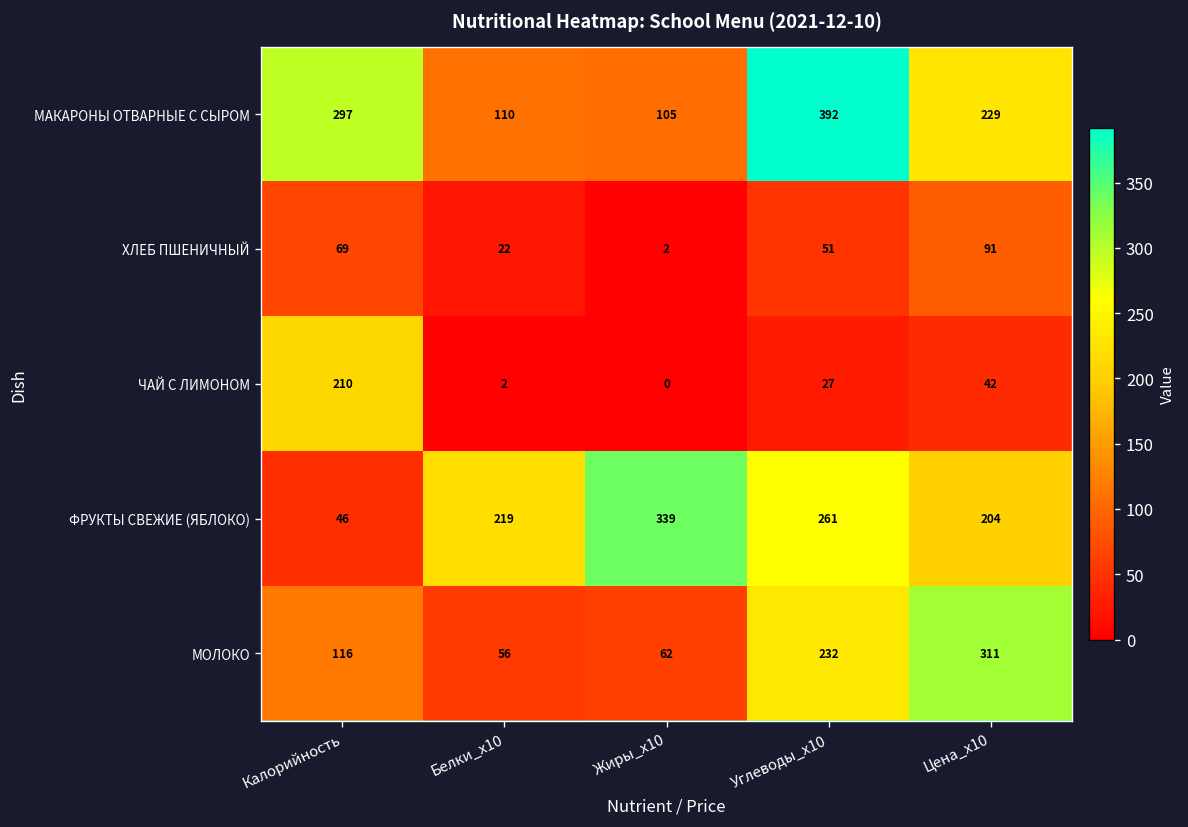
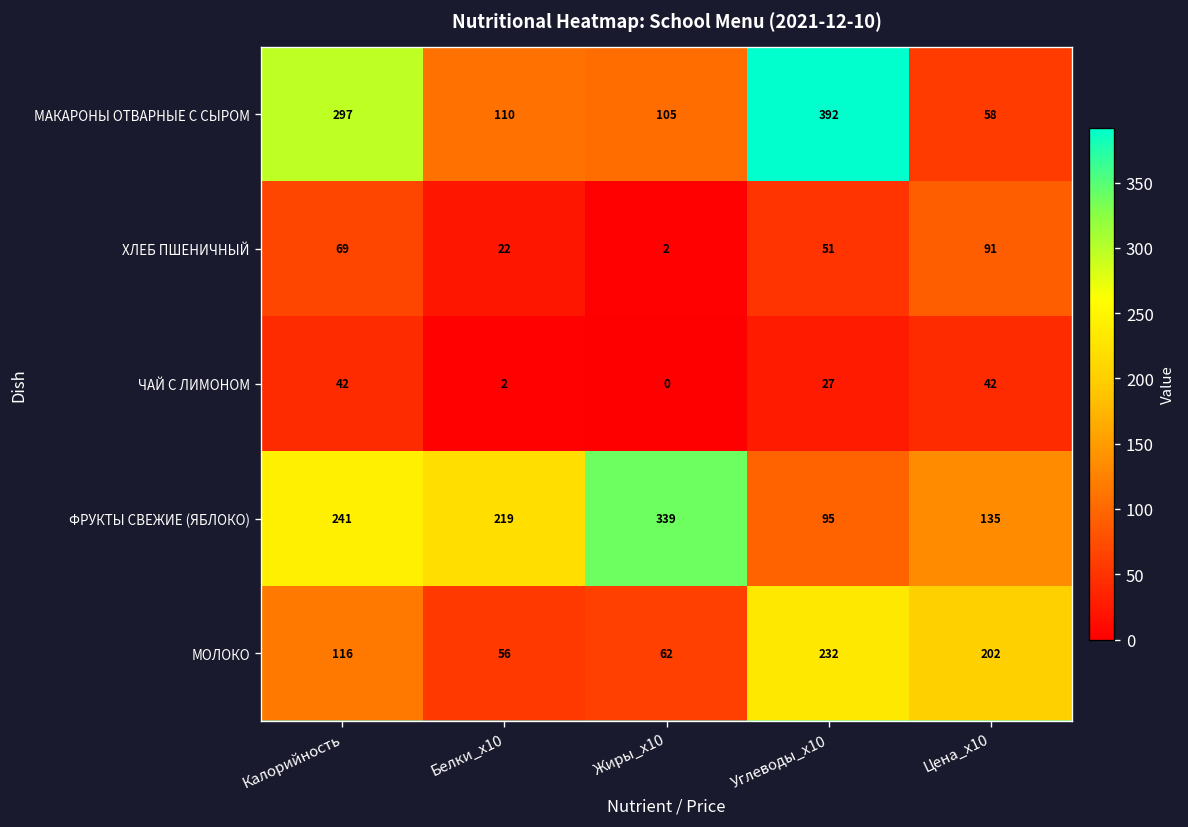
МАКАРОНЫ ОТВАРНЫЕ С СЫРОМ, Цена_x10: 229 -> 58
ЧАЙ С ЛИМОНОМ, Калорийность: 210 -> 42
ФРУКТЫ СВЕЖИЕ (ЯБЛОКО), Калорийность: 46 -> 241
ФРУКТЫ СВЕЖИЕ (ЯБЛОКО), Углеводы_x10: 261 -> 95
ФРУКТЫ СВЕЖИЕ (ЯБЛОКО), Цена_x10: 204 -> 135
МОЛОКО, Цена_x10: 311 -> 202
